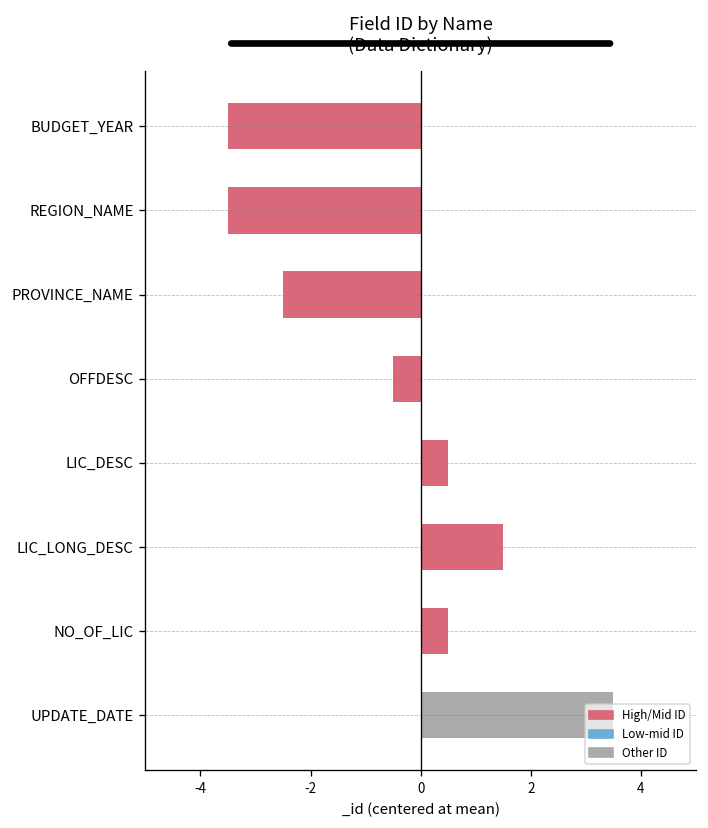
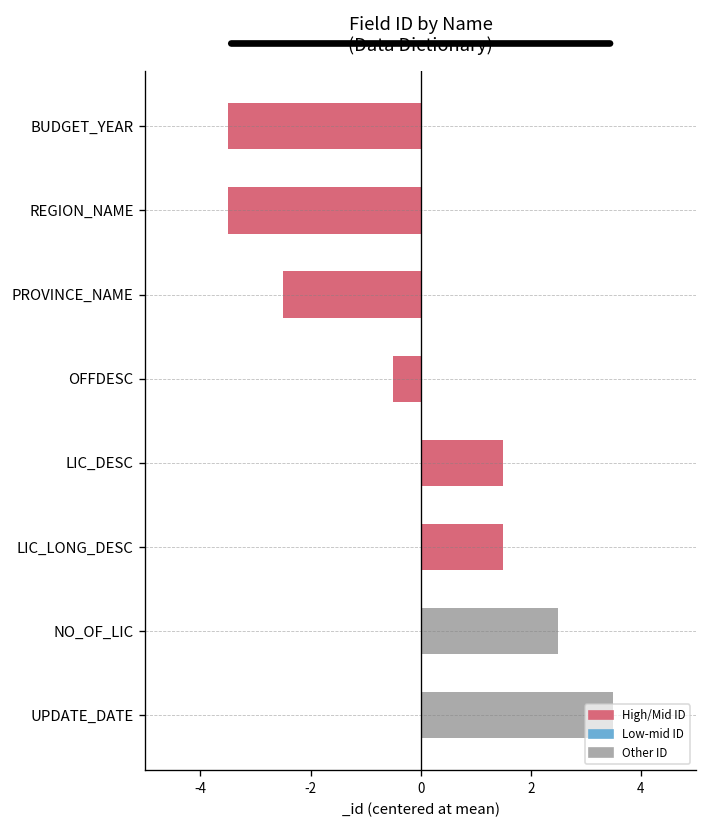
LIC_DESC: 0.5 -> 1.5
NO_OF_LIC: 0.5 -> 2.5
